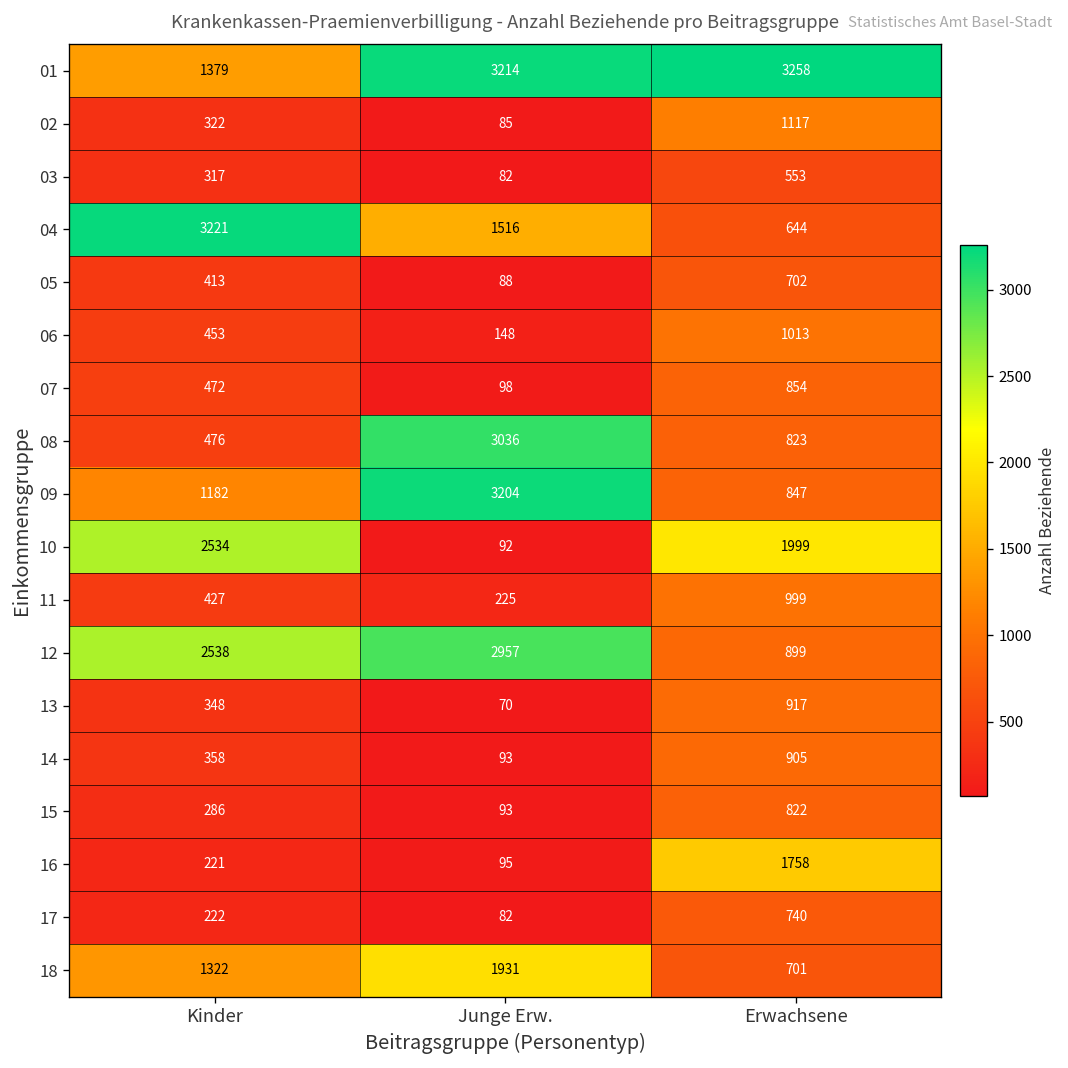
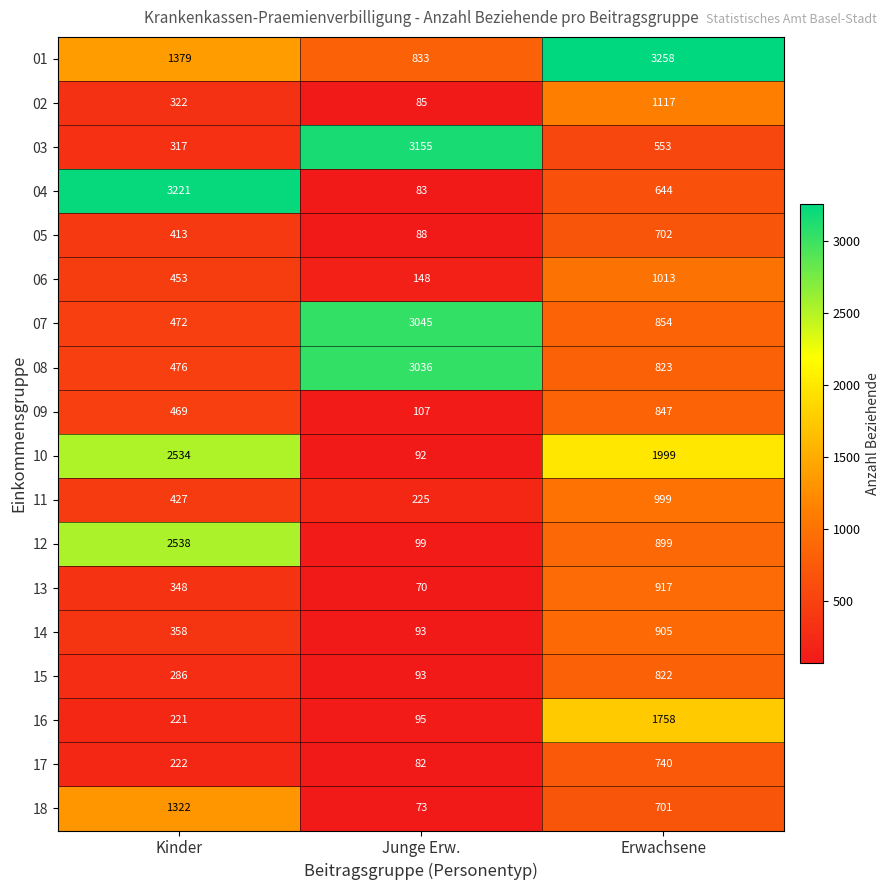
01, Junge Erw.: 3214 -> 833
03, Junge Erw.: 82 -> 3155
04, Junge Erw.: 1516 -> 83
07, Junge Erw.: 98 -> 3045
09, Kinder: 1182 -> 469
09, Junge Erw.: 3204 -> 107
12, Junge Erw.: 2957 -> 99
18, Junge Erw.: 1931 -> 73
